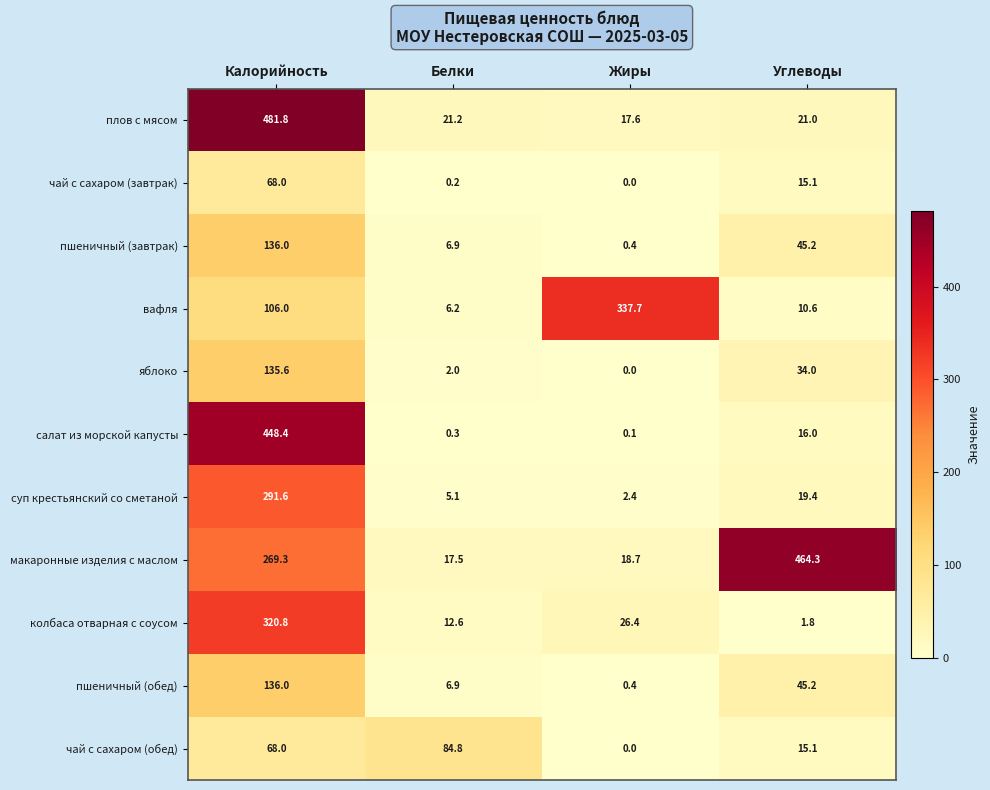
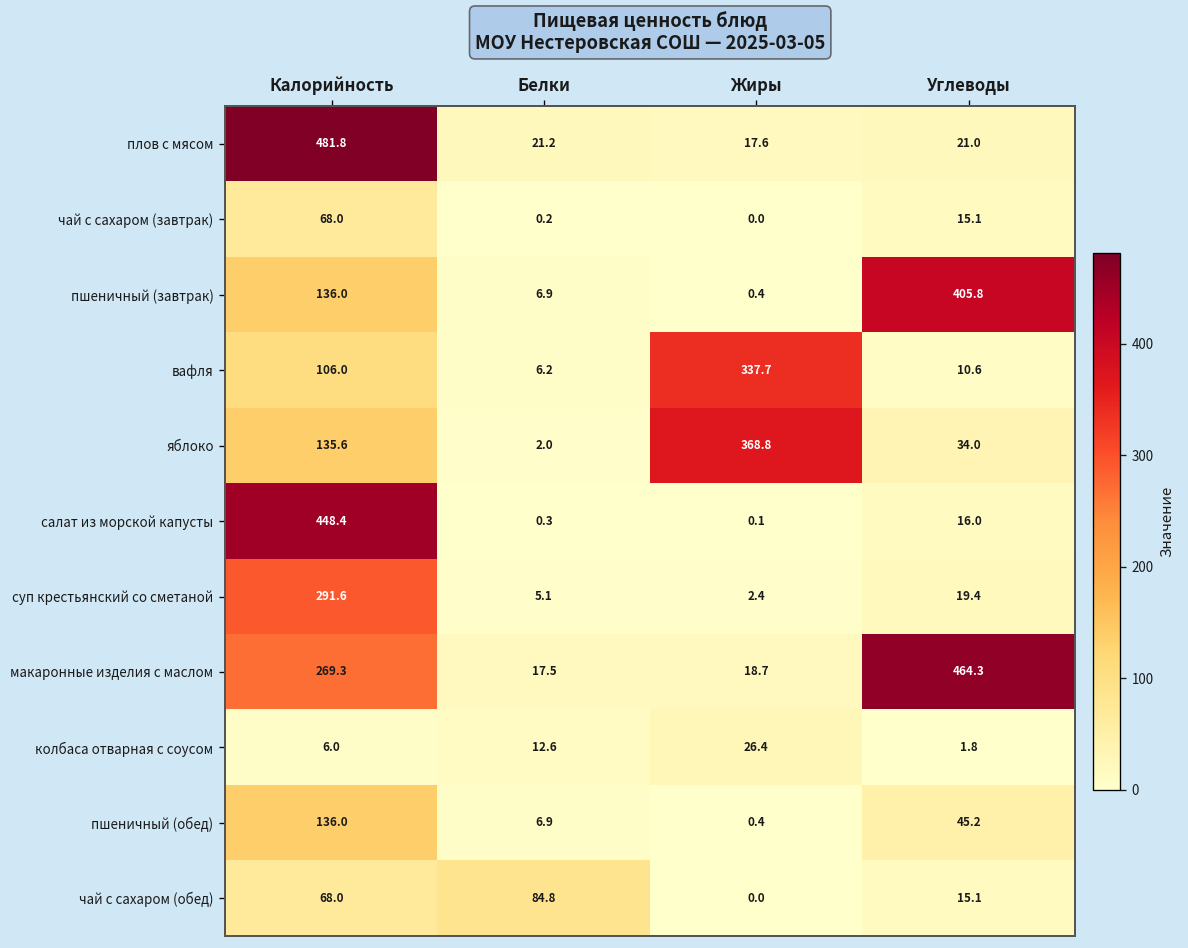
пшеничный (завтрак), Углеводы: 45.2 -> 405.8
яблоко, Жиры: 0.0 -> 368.8
колбаса отварная с соусом, Калорийность: 320.8 -> 6.0
